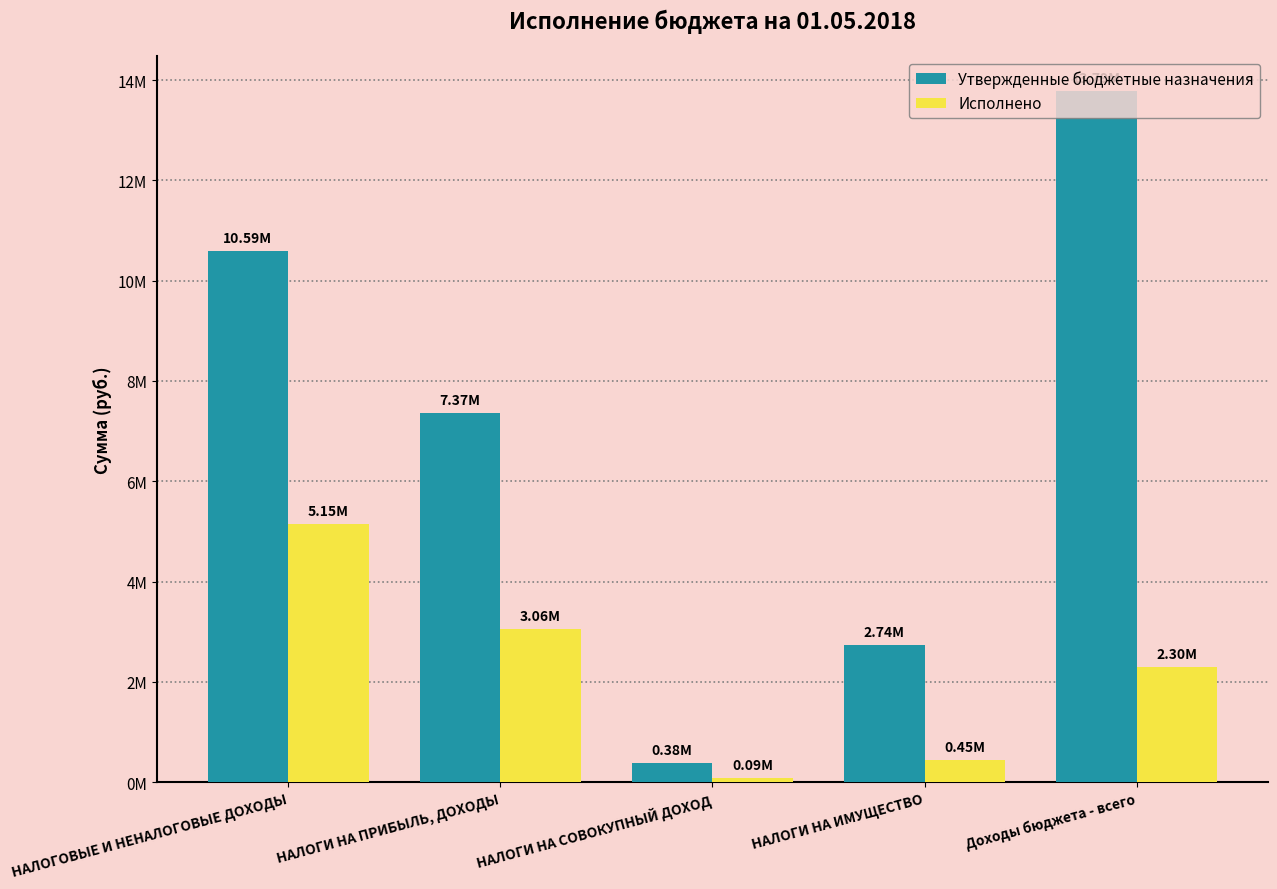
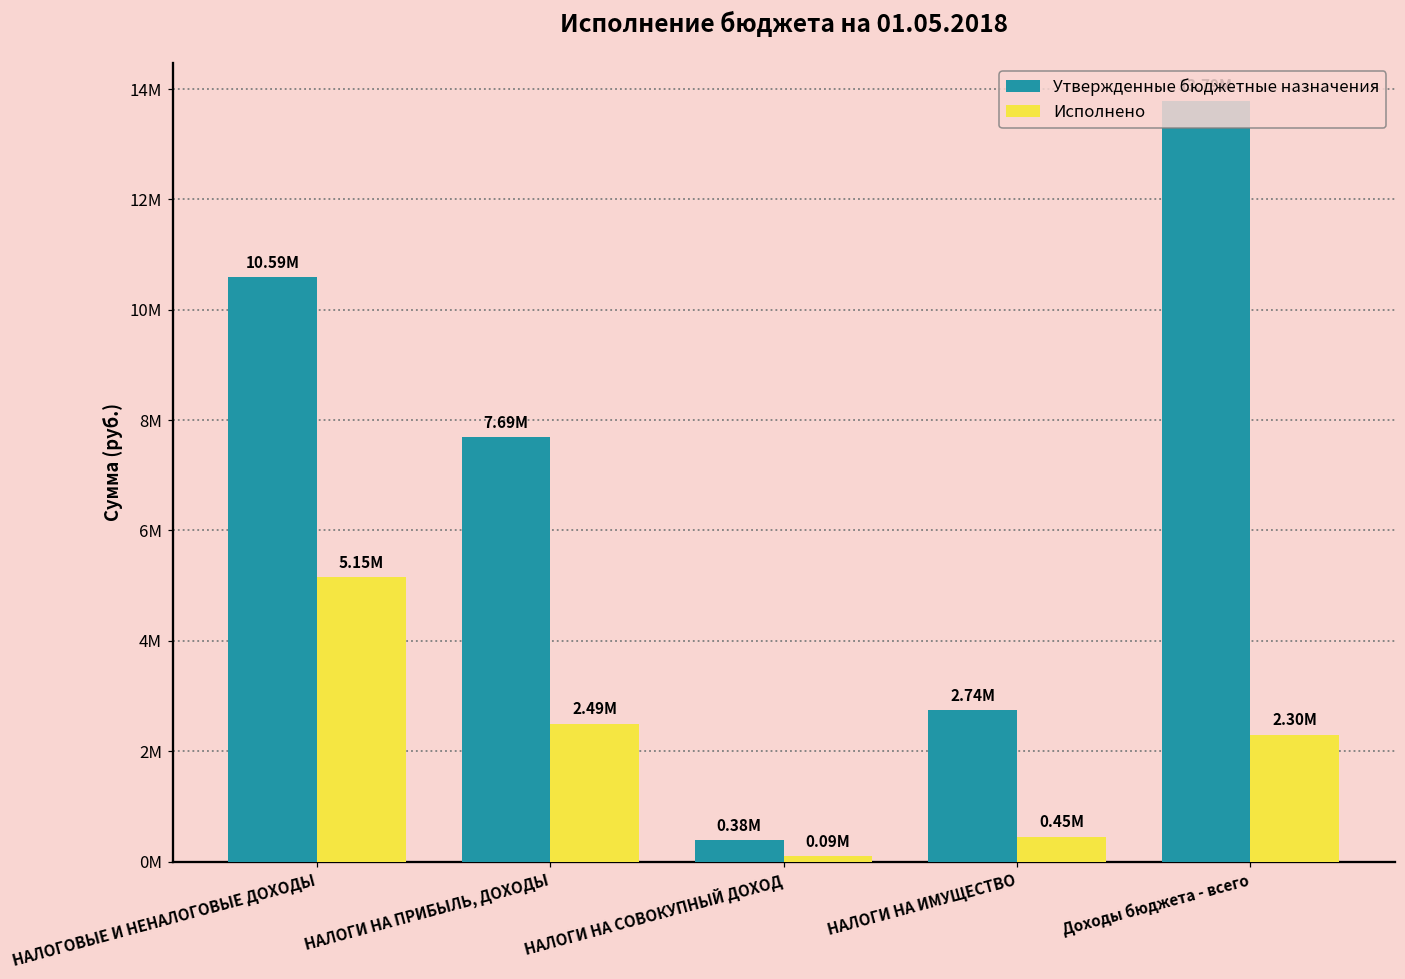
Утвержденные бюджетные назначения, НАЛОГИ НА ПРИБЫЛЬ, ДОХОДЫ: 7.37M -> 7.69M
Исполнено, НАЛОГИ НА ПРИБЫЛЬ, ДОХОДЫ: 3.06M -> 2.49M
